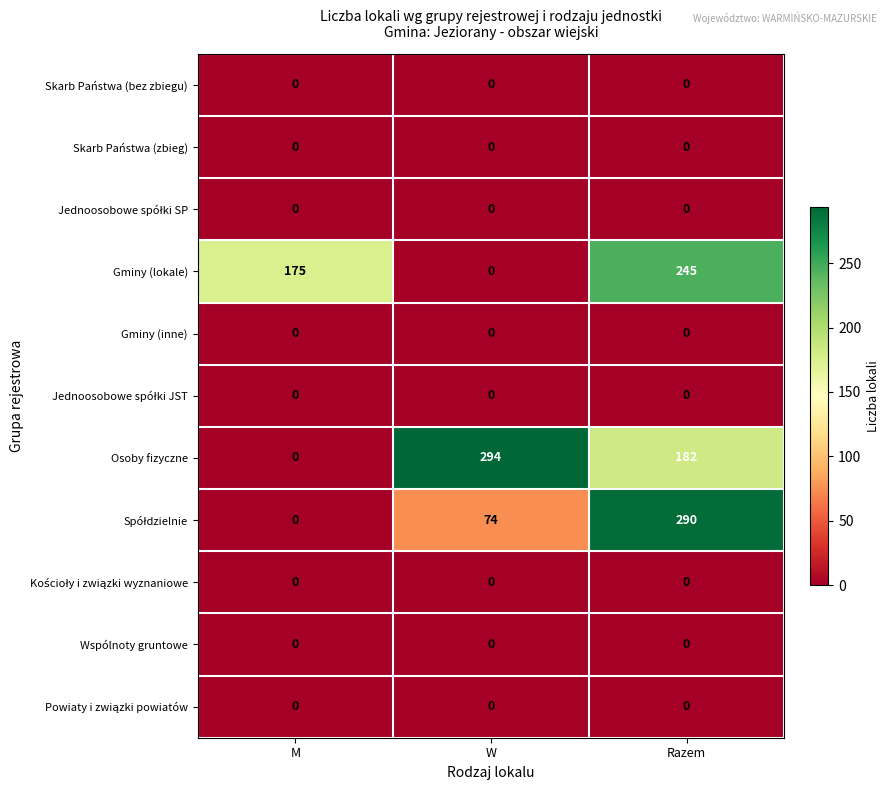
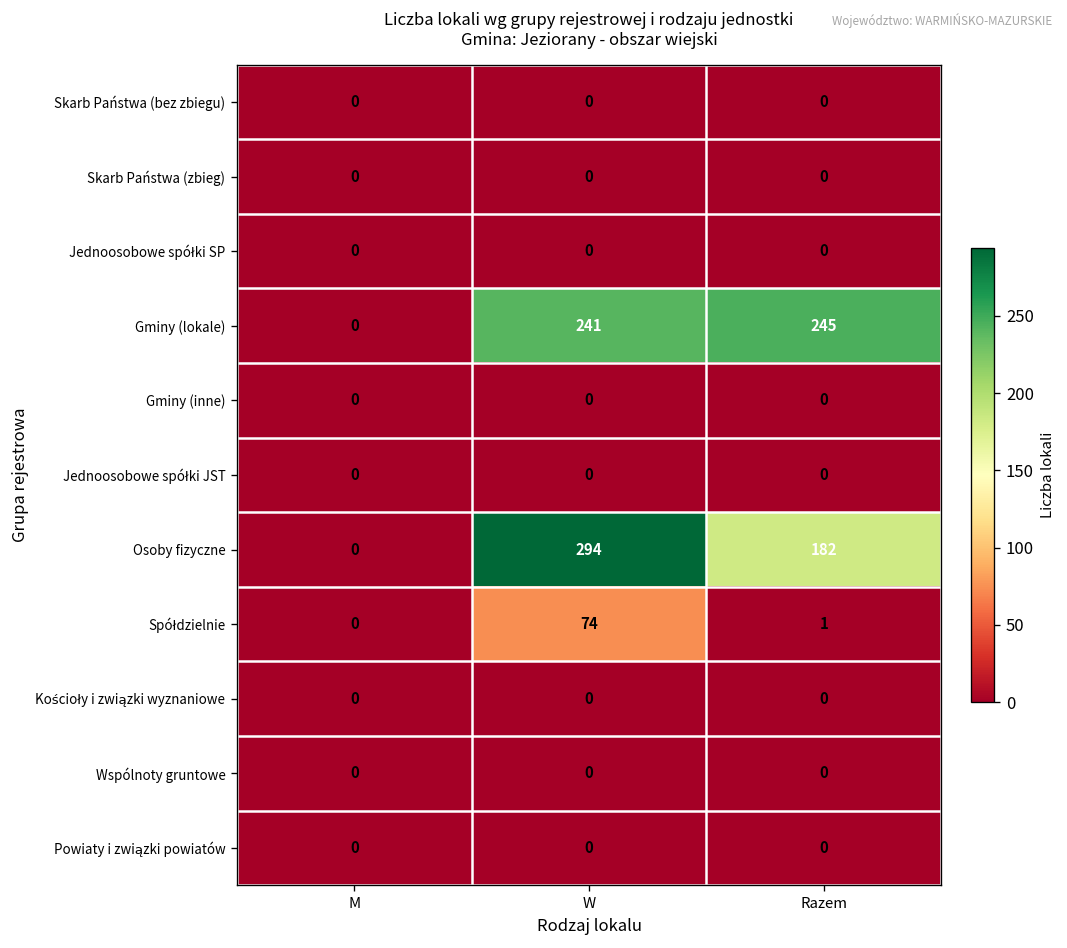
Gminy (lokale), M: 175 -> 0
Gminy (lokale), W: 0 -> 241
Spółdzielnie, Razem: 290 -> 1
